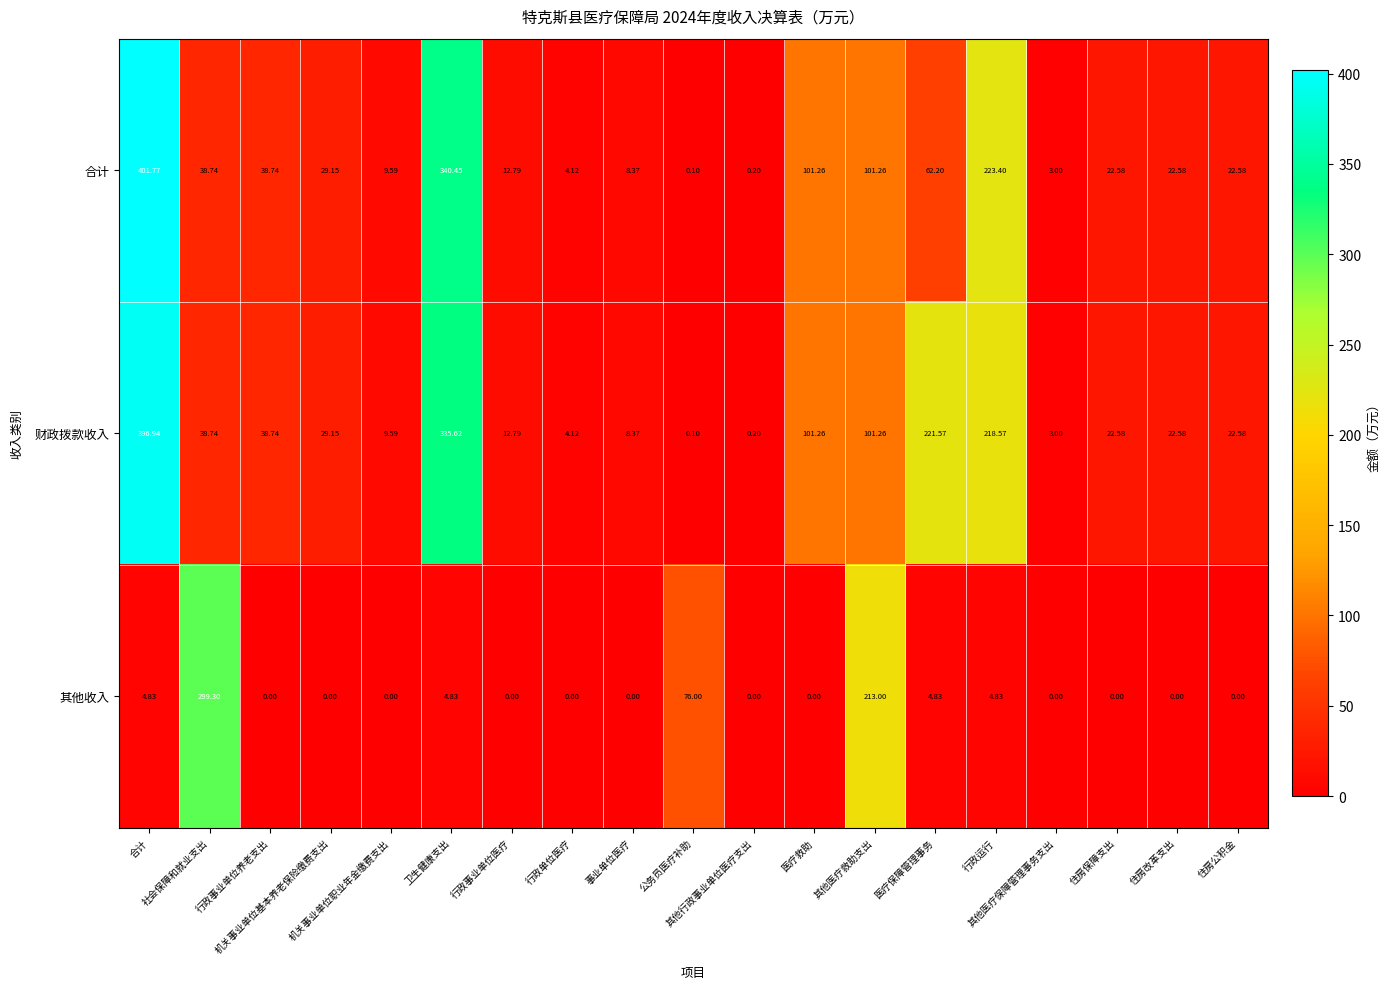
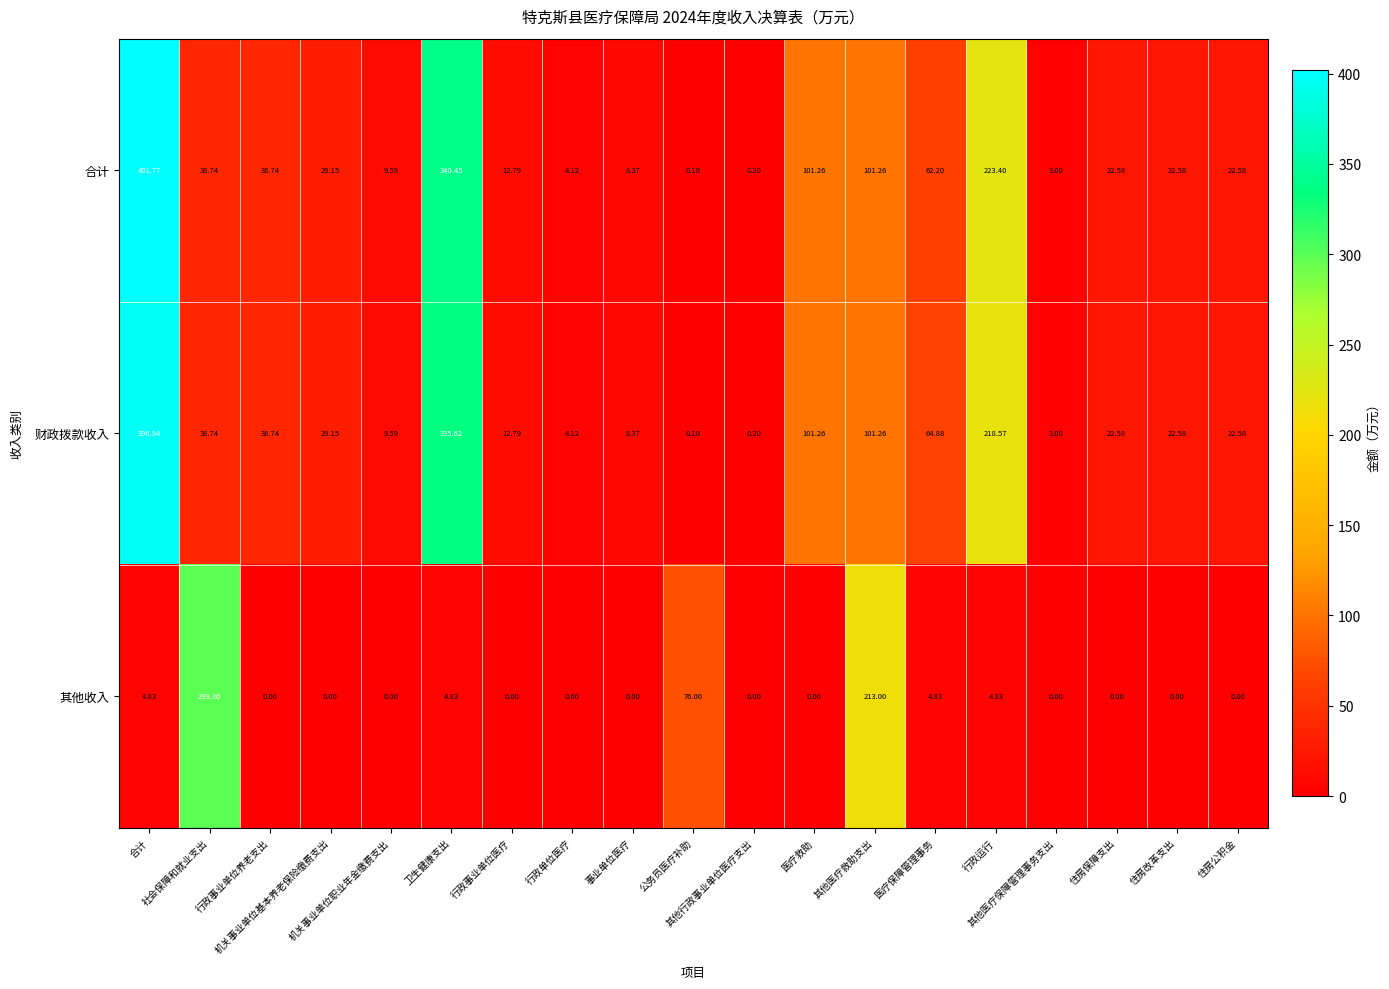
财政拨款收入, 医疗保障管理事务: 221.57 -> 64.88
